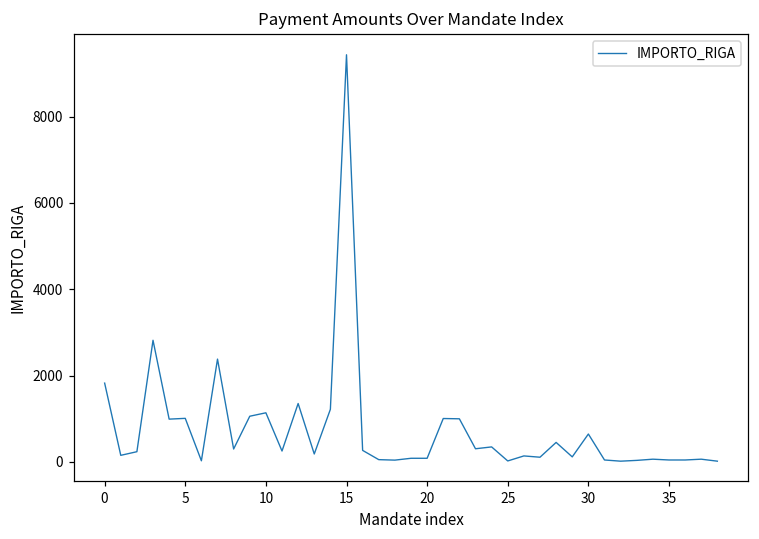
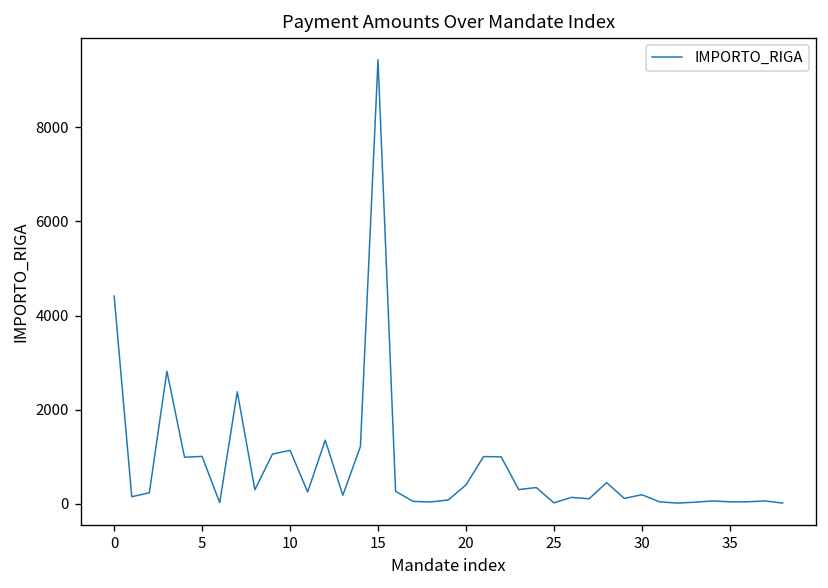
0: 1800 -> 4400
20: 100 -> 400
30: 600 -> 200
